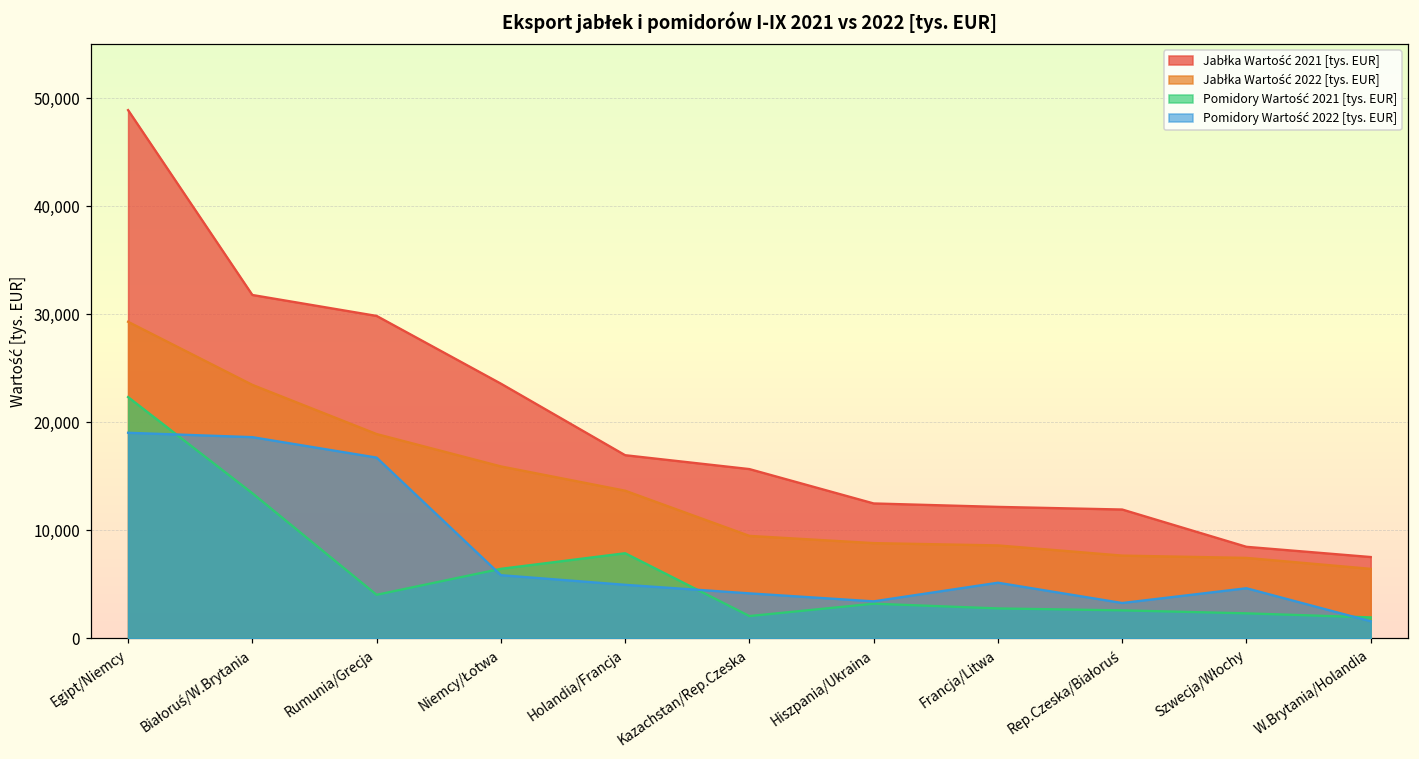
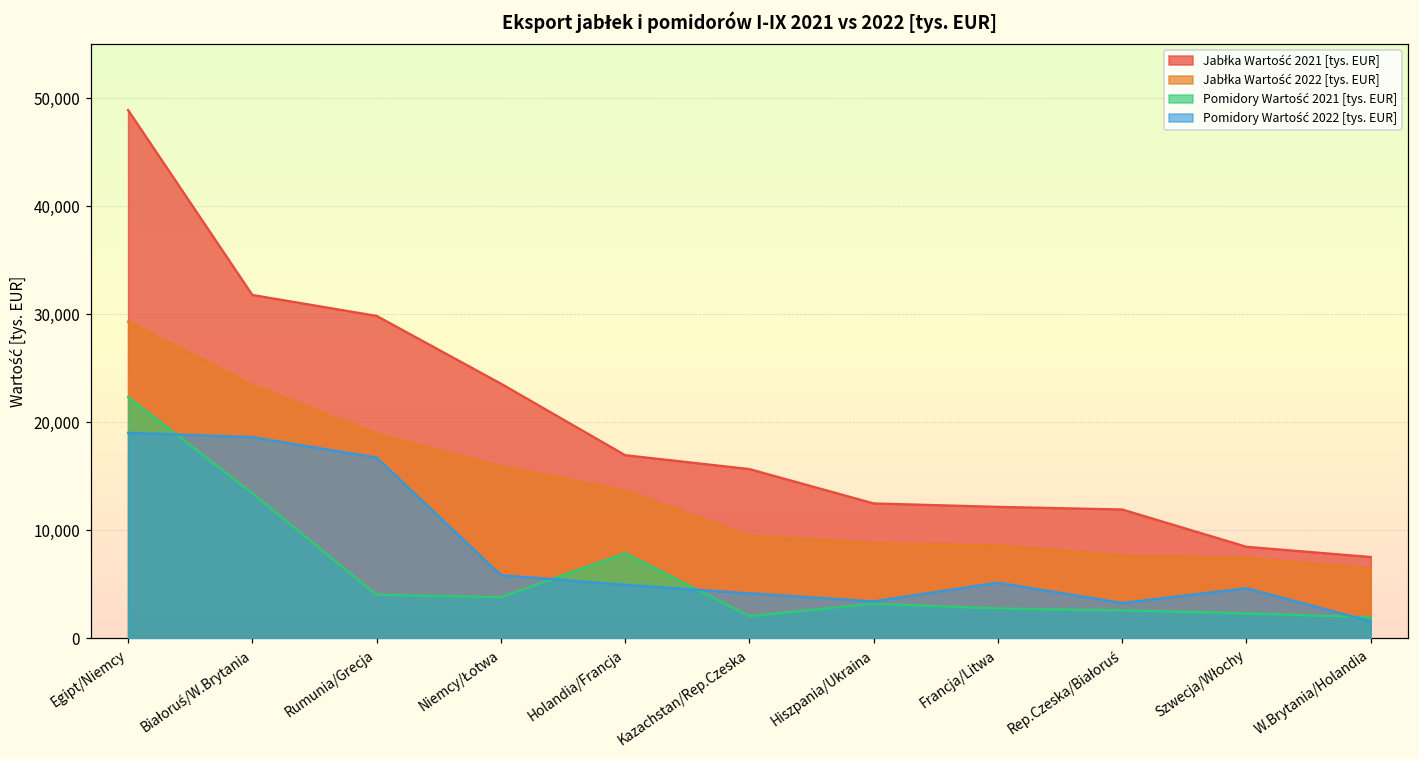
Pomidory Wartość 2021 [tys. EUR], Niemcy/Łotwa: 6,000 -> 4,000
